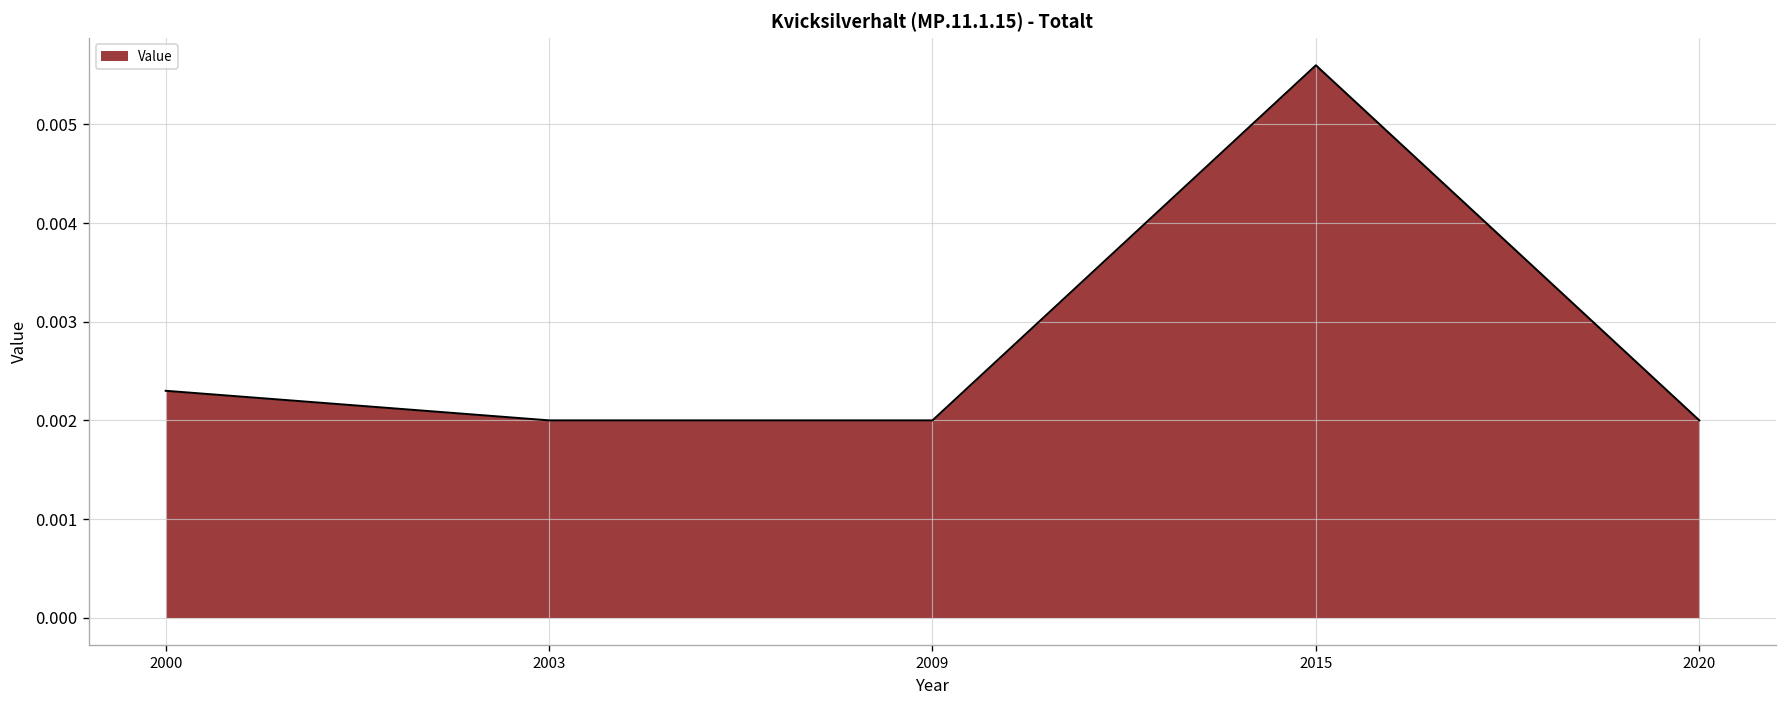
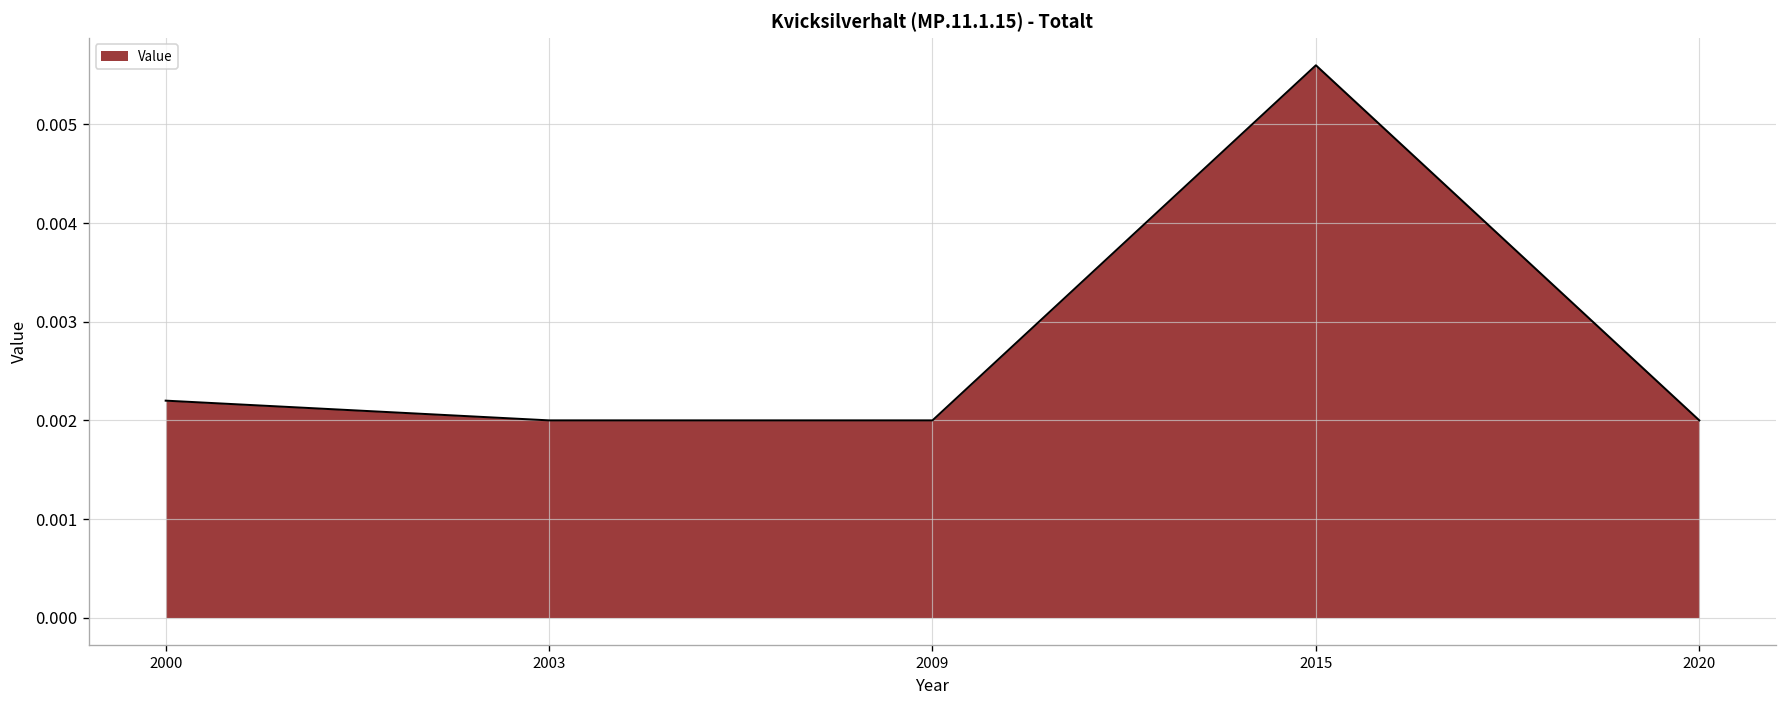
2000: 0.0023 -> 0.0022
